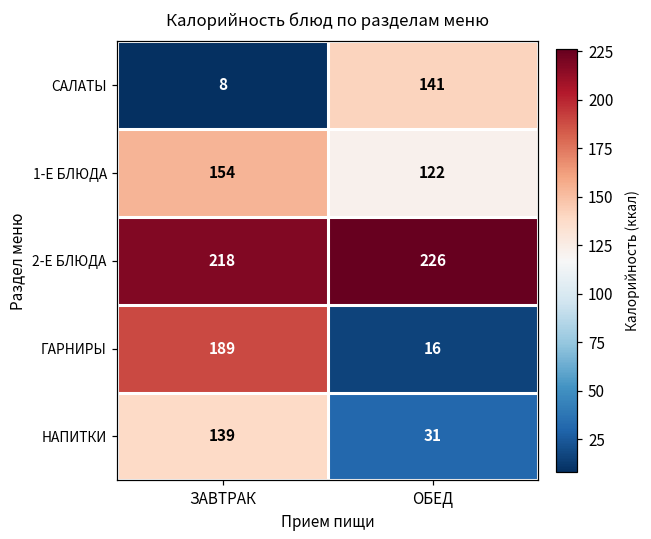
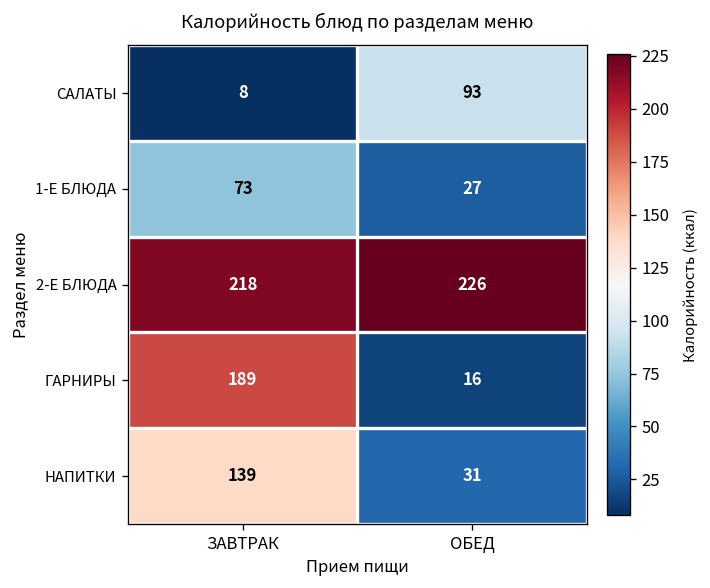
САЛАТЫ, ОБЕД: 141 -> 93
1-Е БЛЮДА, ЗАВТРАК: 154 -> 73
1-Е БЛЮДА, ОБЕД: 122 -> 27
